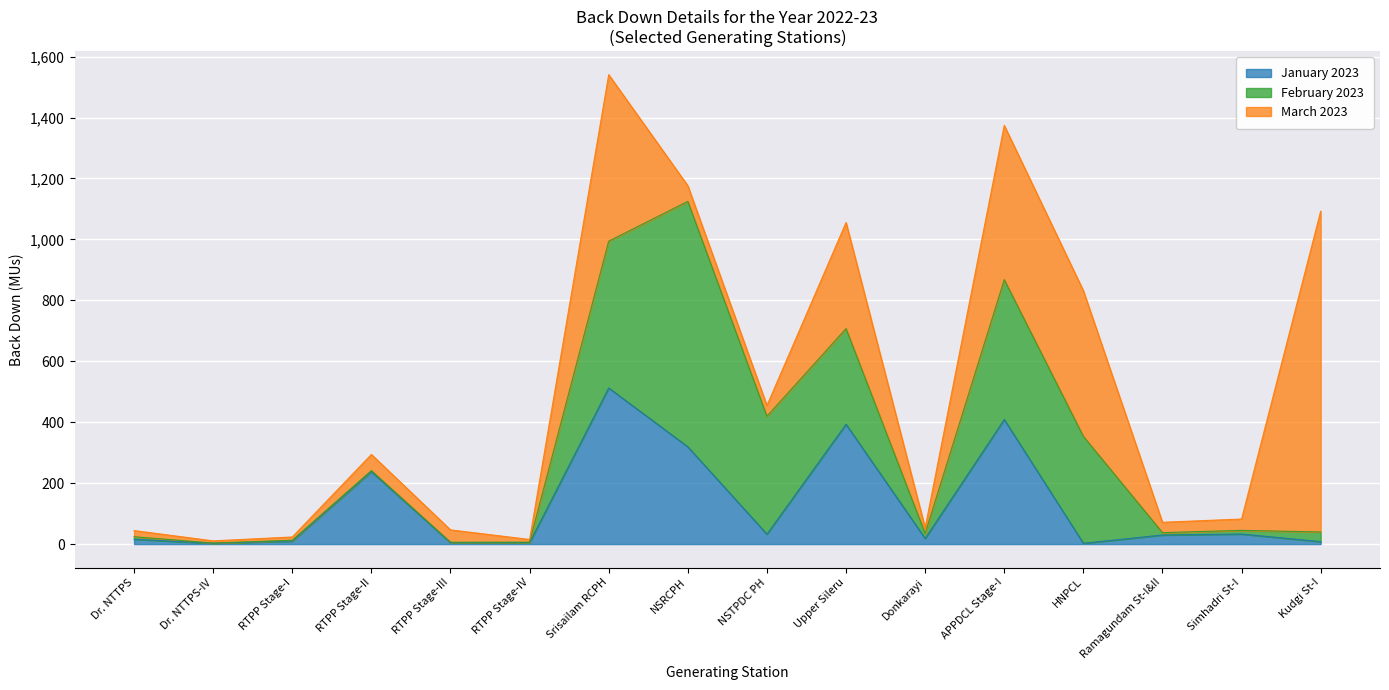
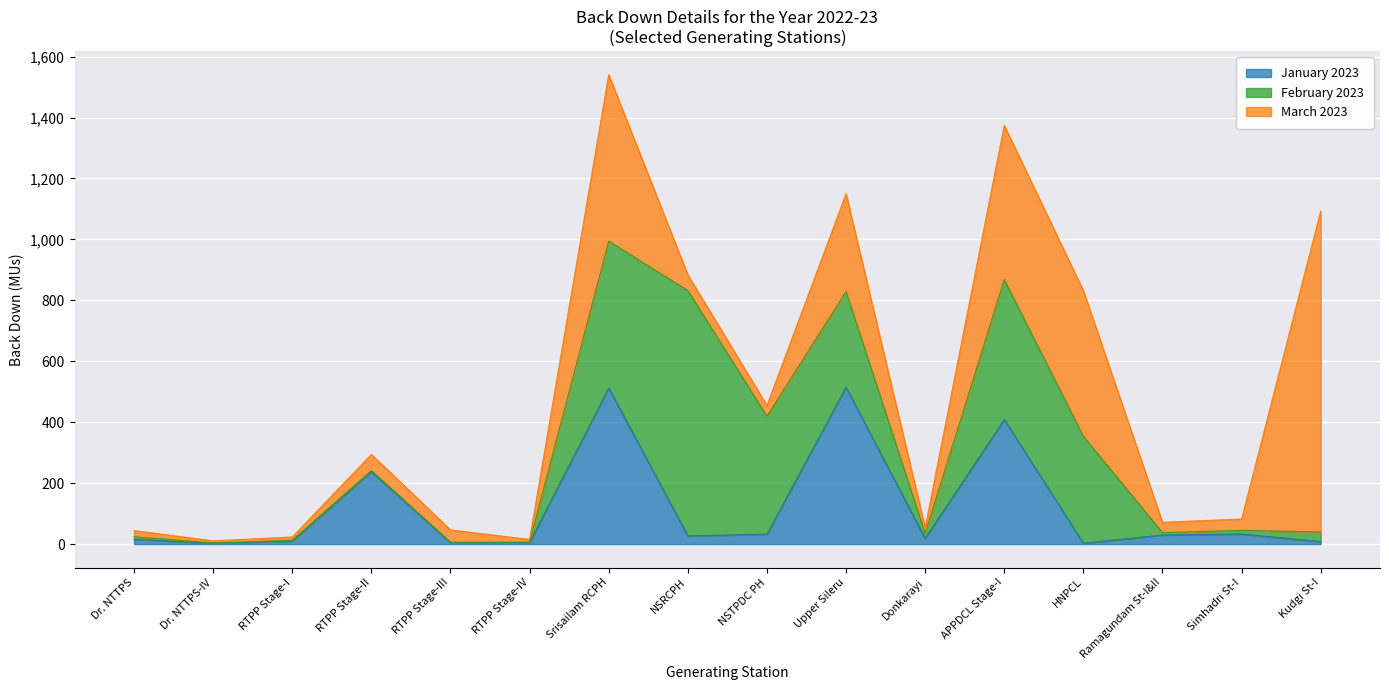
January 2023, NSRCPH: 320 -> 30
January 2023, Upper Sileru: 390 -> 510
March 2023, Upper Sileru: 350 -> 320
